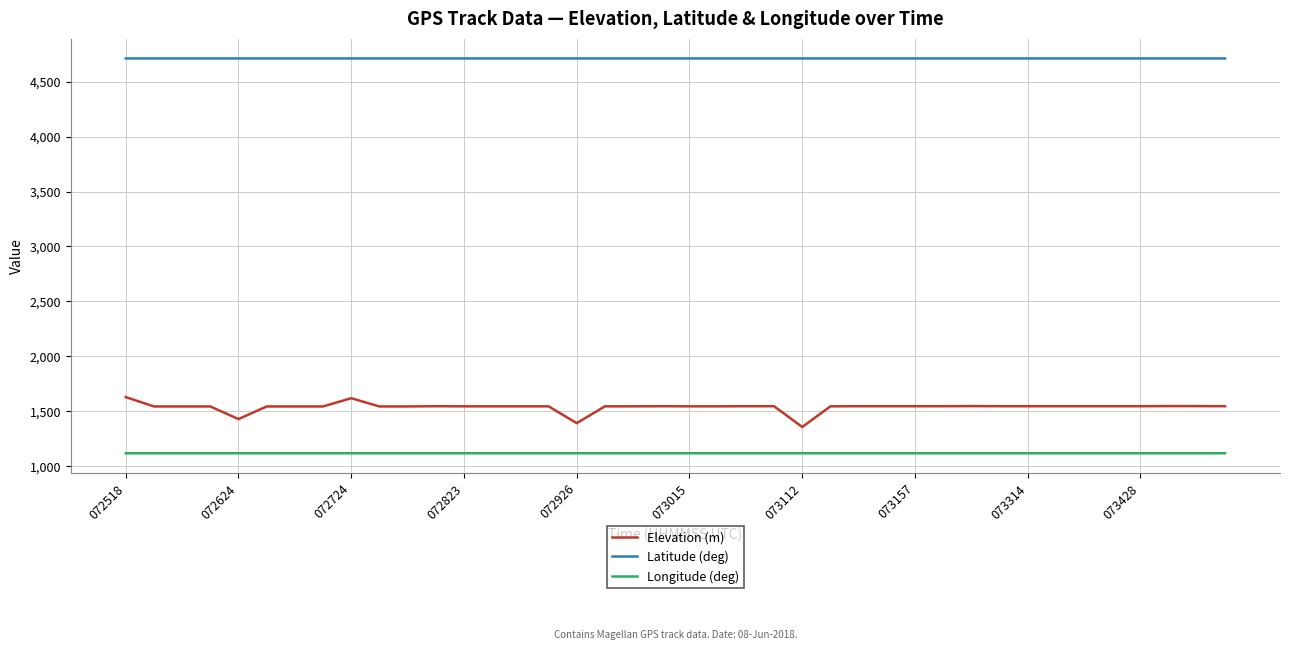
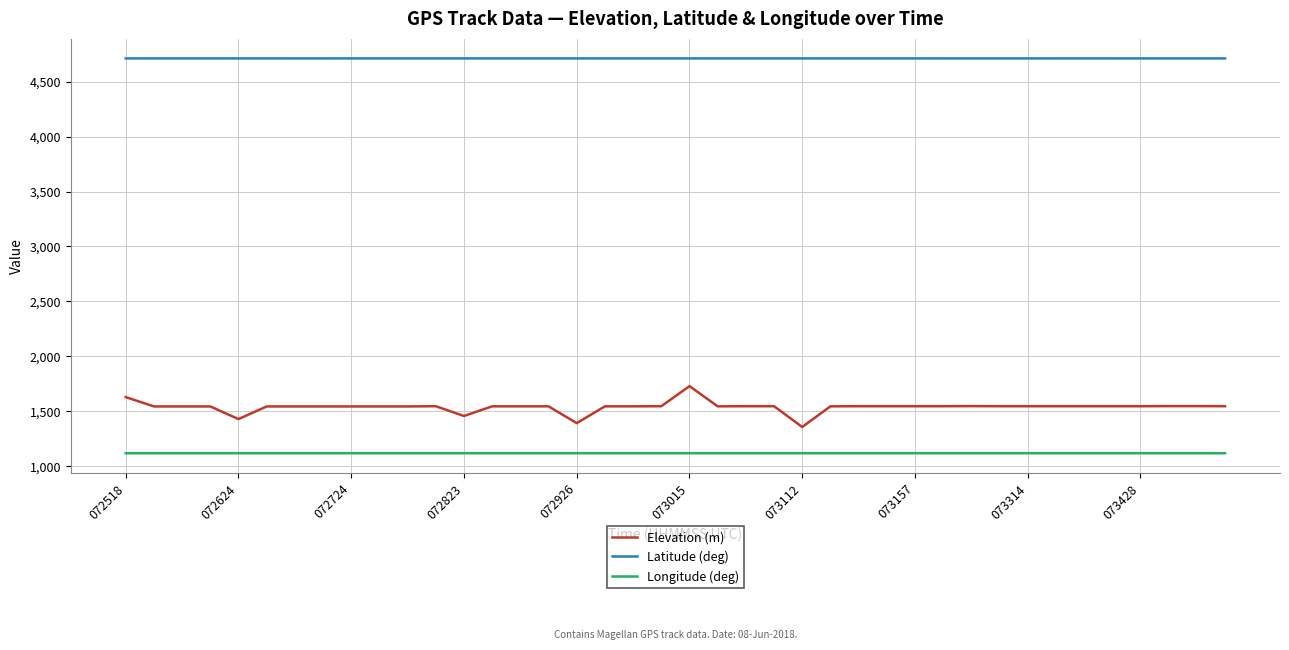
Elevation (m), 072724: 1,620 -> 1,540
Elevation (m), 072823: 1,550 -> 1,460
Elevation (m), 073015: 1,550 -> 1,730
